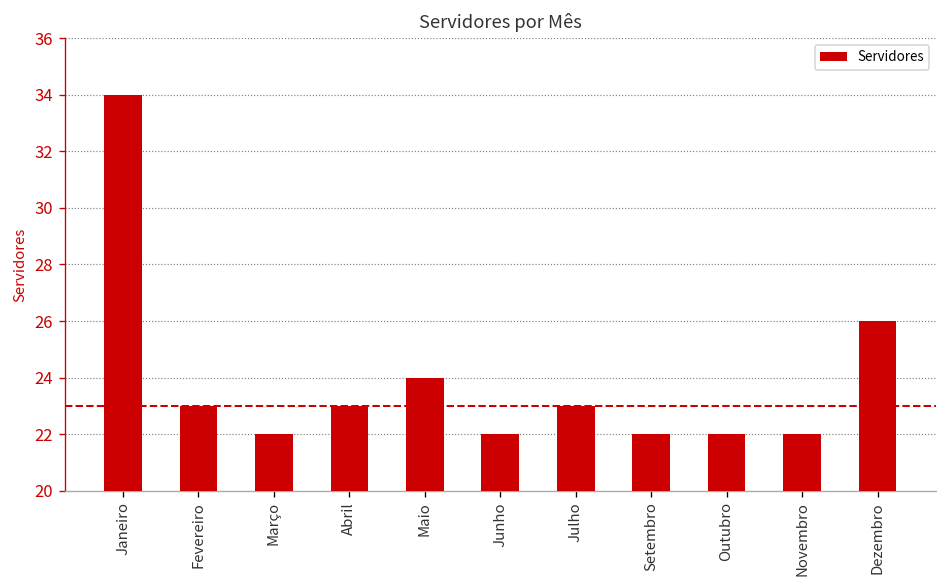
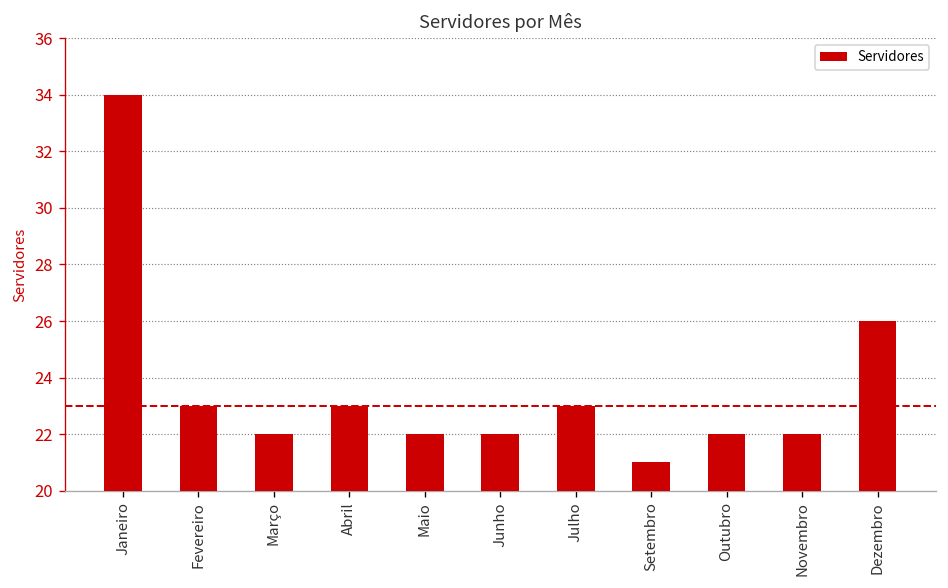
Maio: 24 -> 22
Setembro: 22 -> 21
